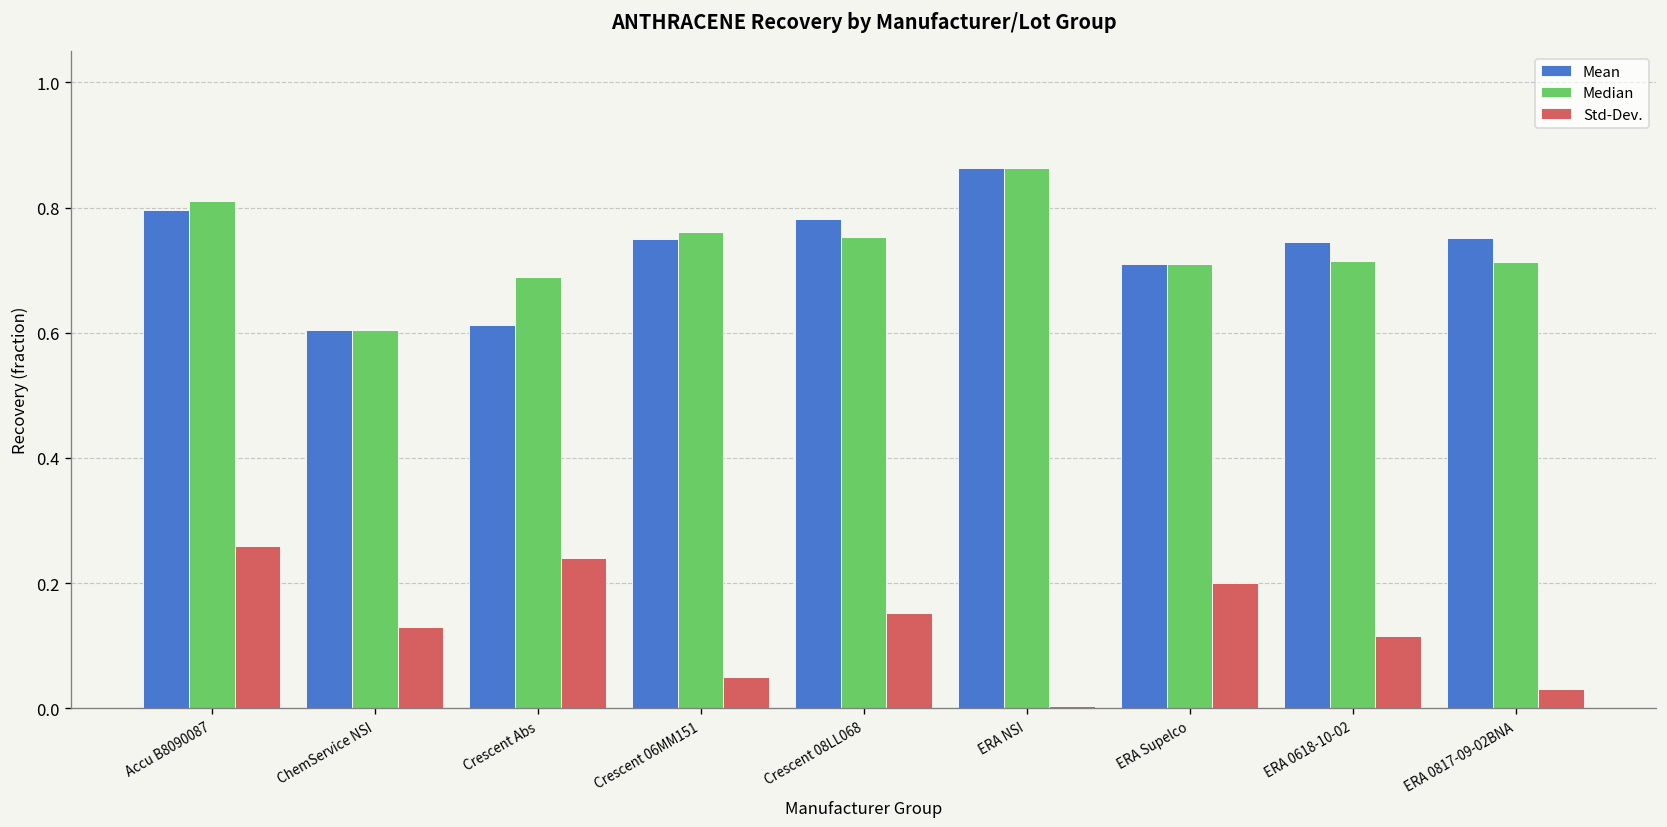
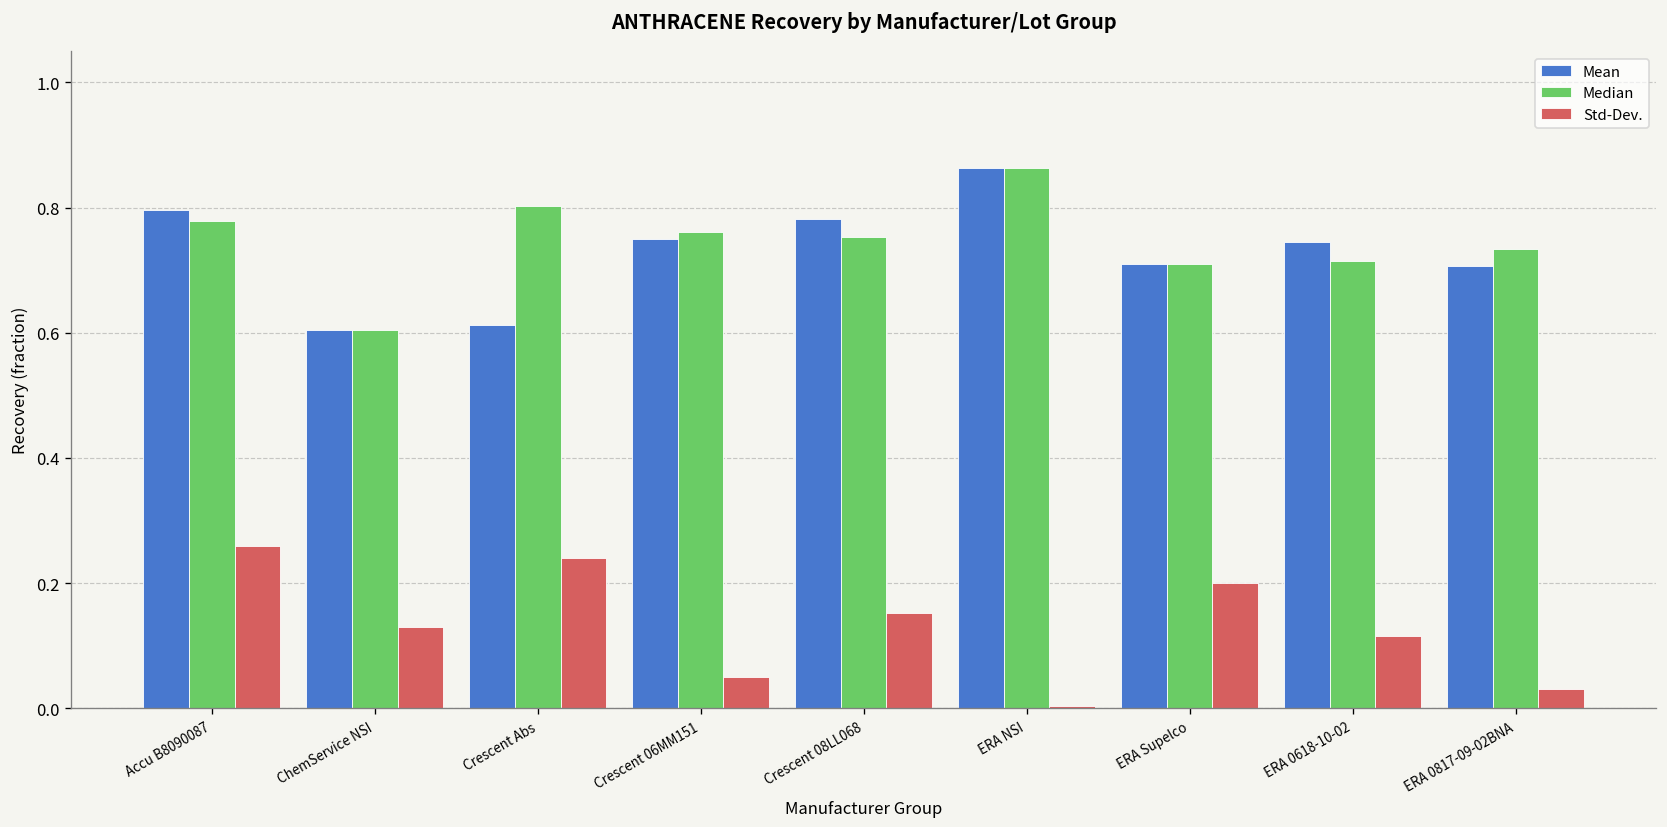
Median, Accu B8090087: 0.81 -> 0.78
Median, Crescent Abs: 0.69 -> 0.80
Mean, ERA 0817-09-02BNA: 0.75 -> 0.71
Median, ERA 0817-09-02BNA: 0.71 -> 0.73
